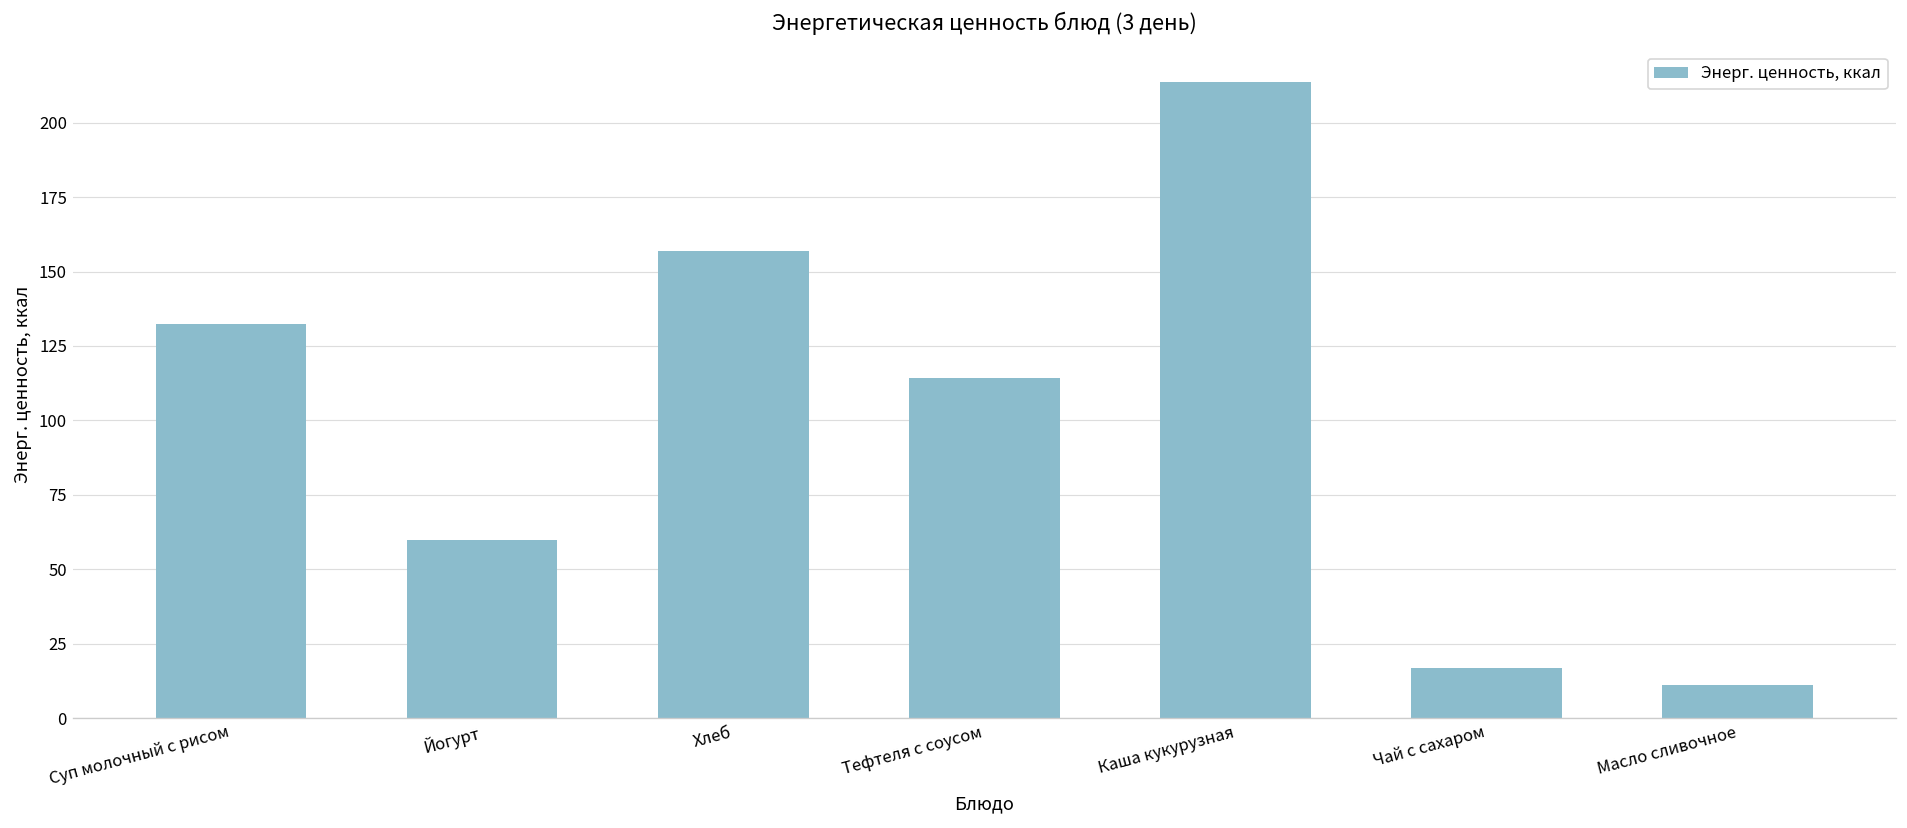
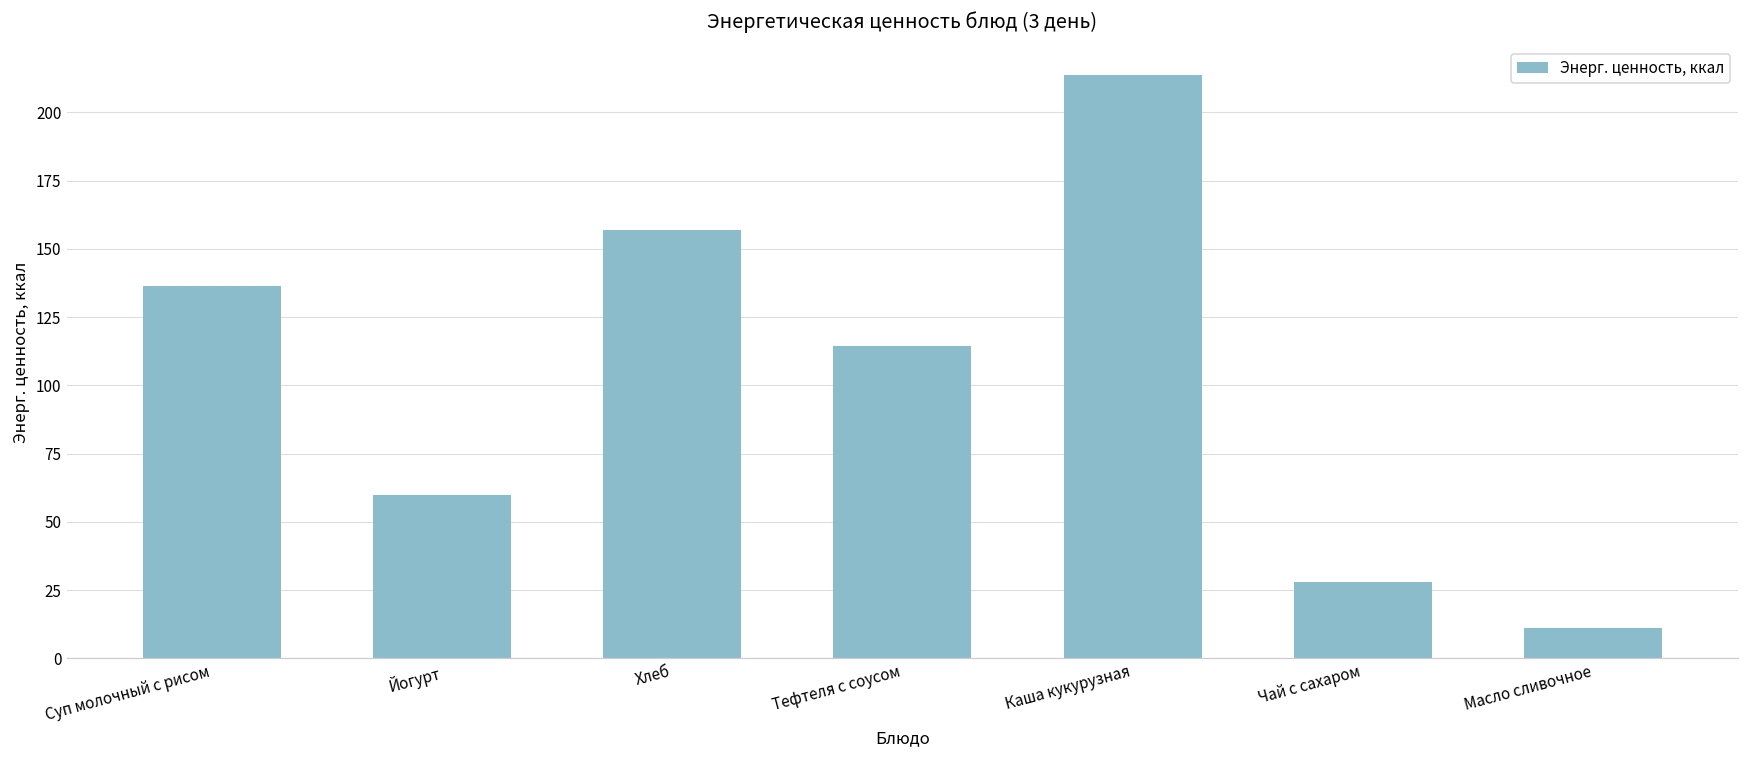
Суп молочный с рисом: 132 -> 136
Чай с сахаром: 17 -> 28
